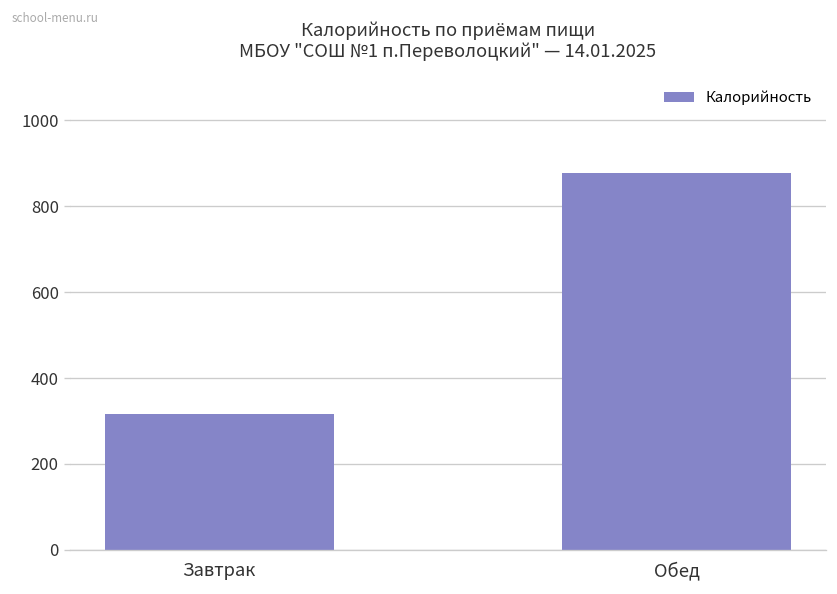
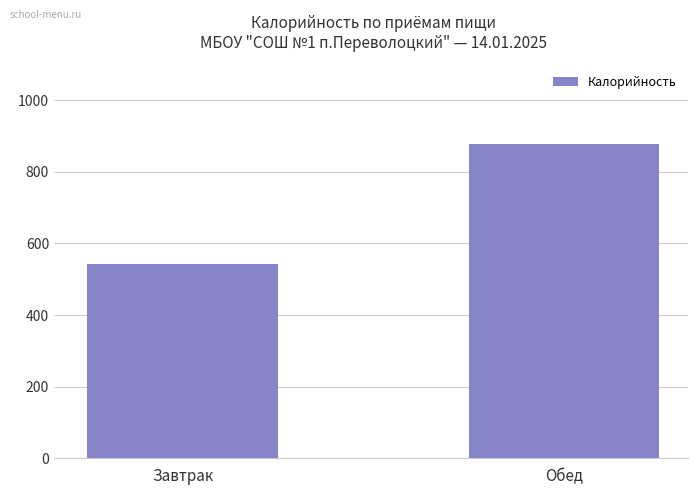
Завтрак: 320 -> 540
